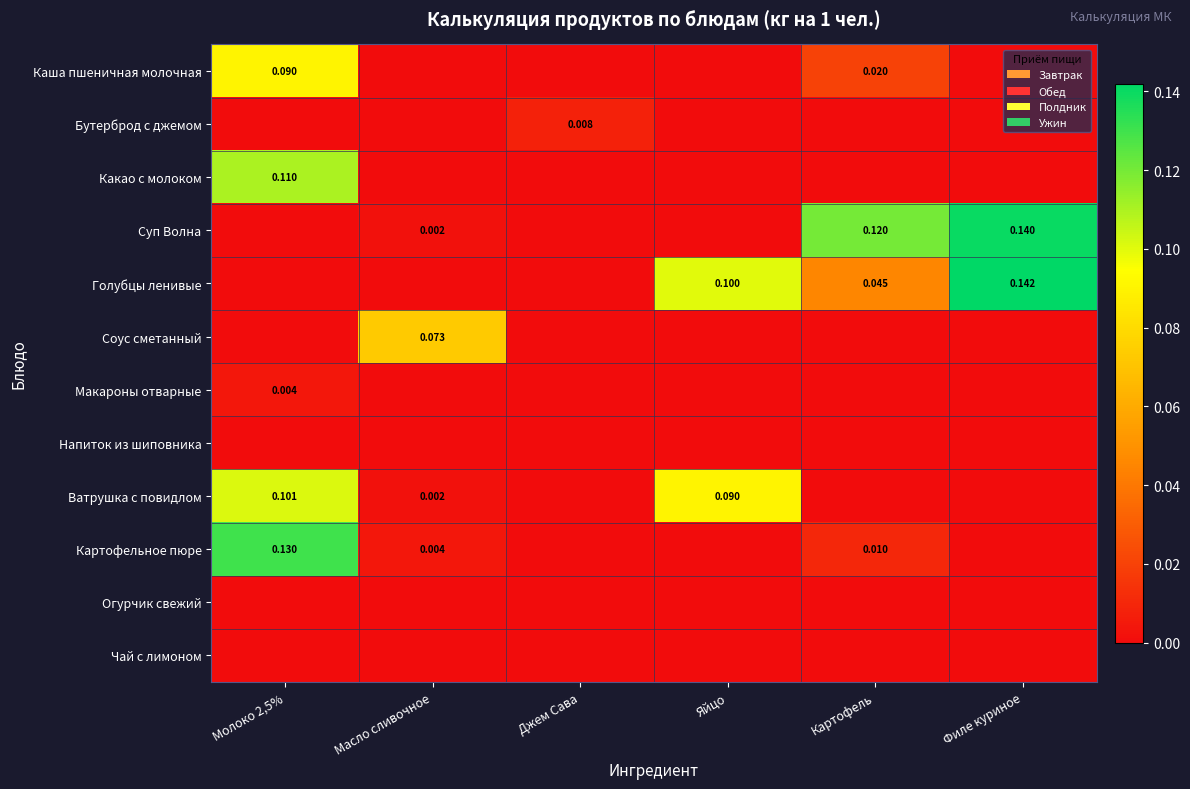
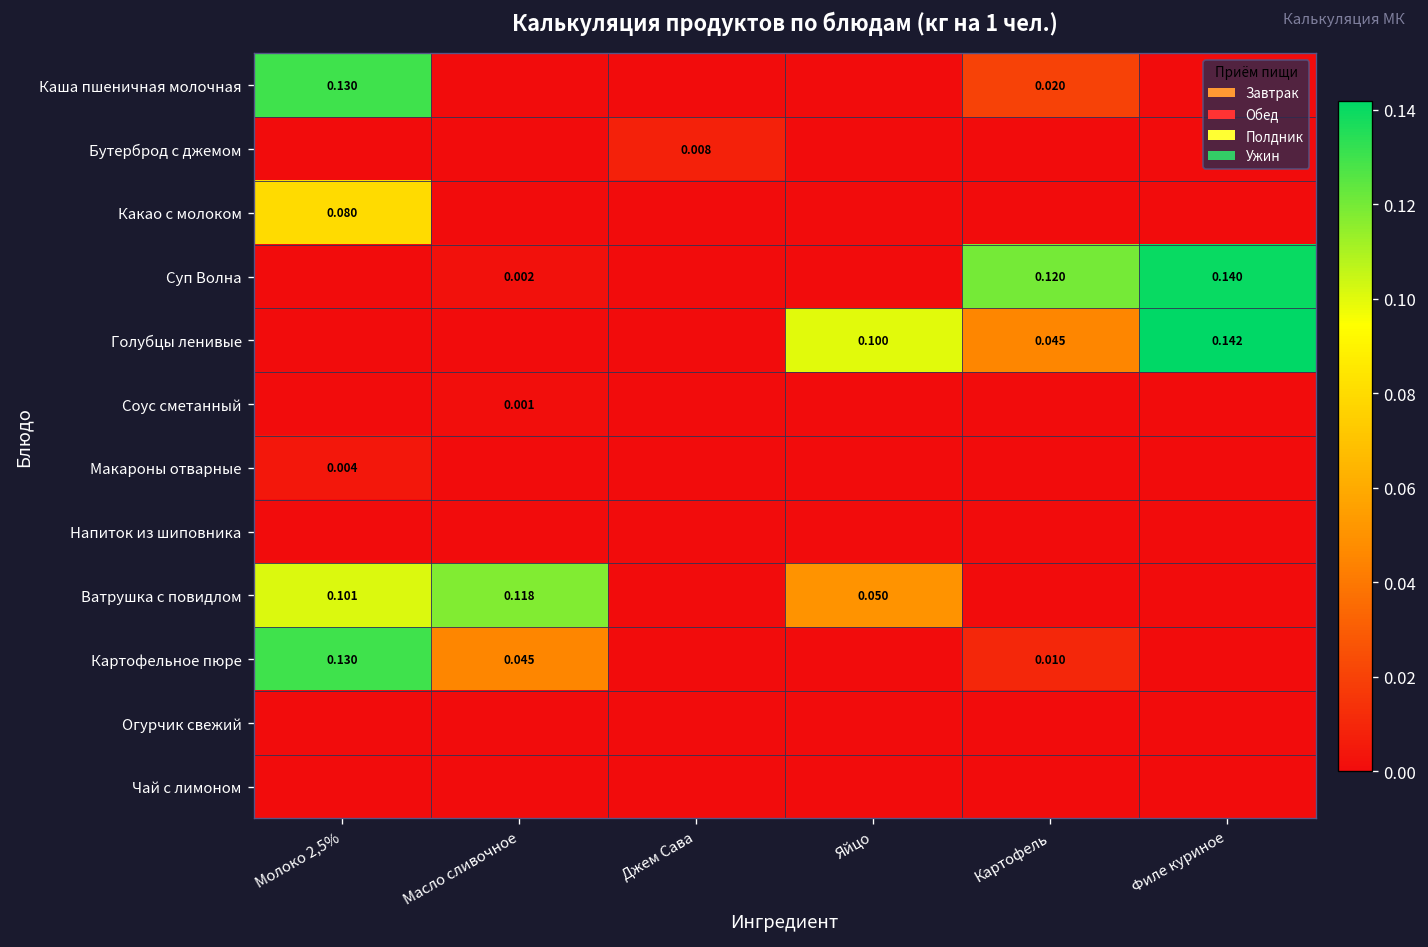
Каша пшеничная молочная, Молоко 2,5%: 0.090 -> 0.130
Какао с молоком, Молоко 2,5%: 0.110 -> 0.080
Соус сметанный, Масло сливочное: 0.073 -> 0.001
Ватрушка с повидлом, Масло сливочное: 0.002 -> 0.118
Ватрушка с повидлом, Яйцо: 0.090 -> 0.050
Картофельное пюре, Масло сливочное: 0.004 -> 0.045
